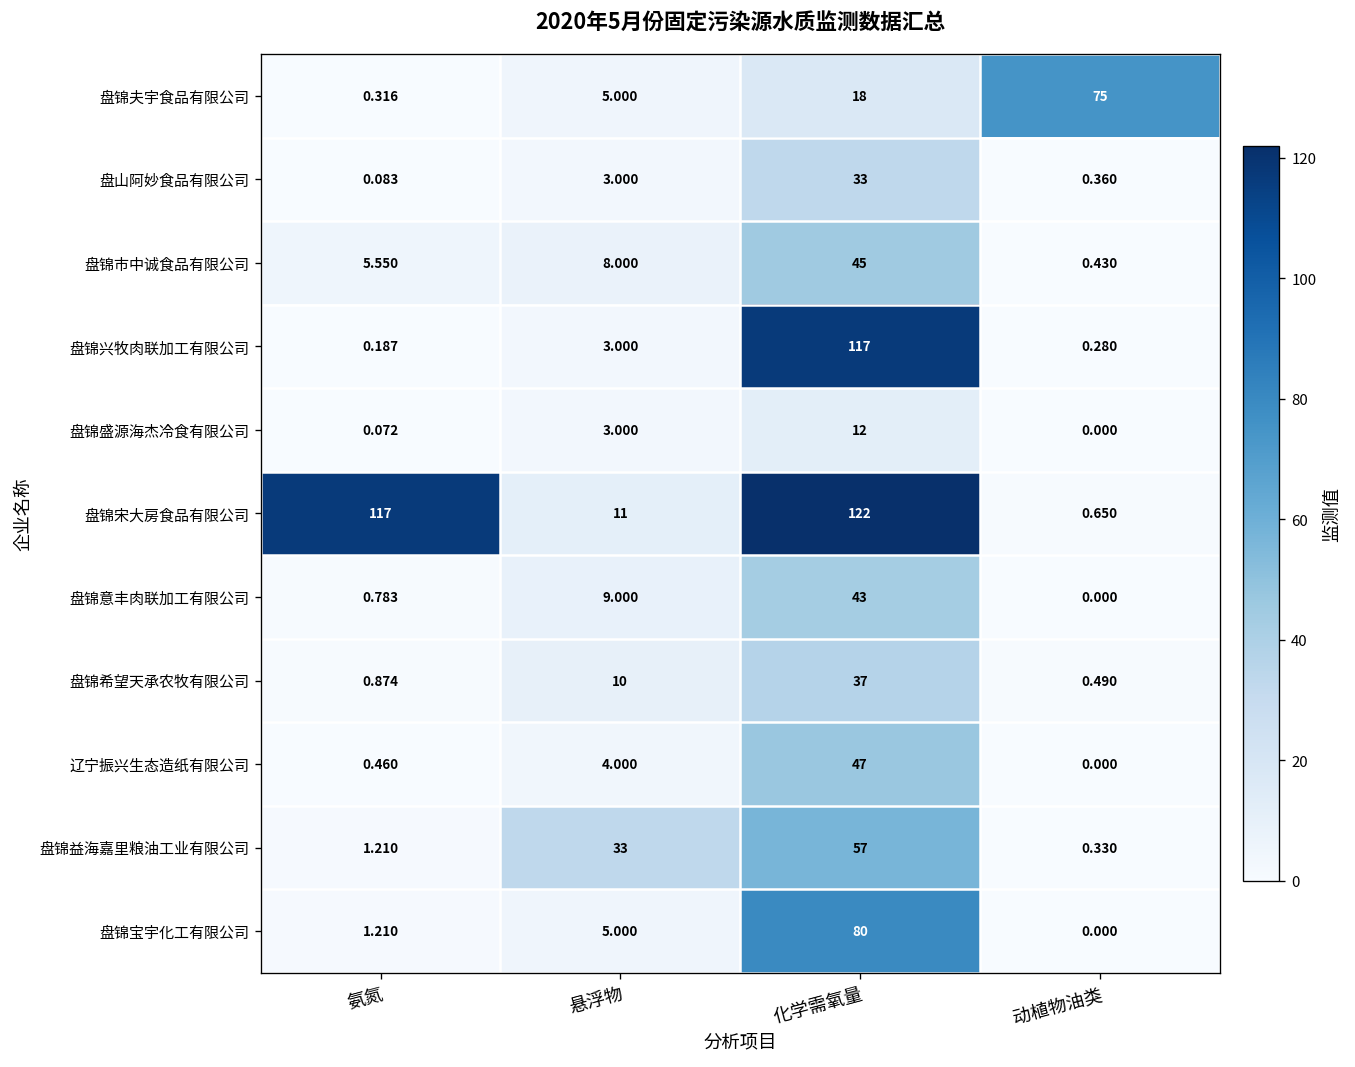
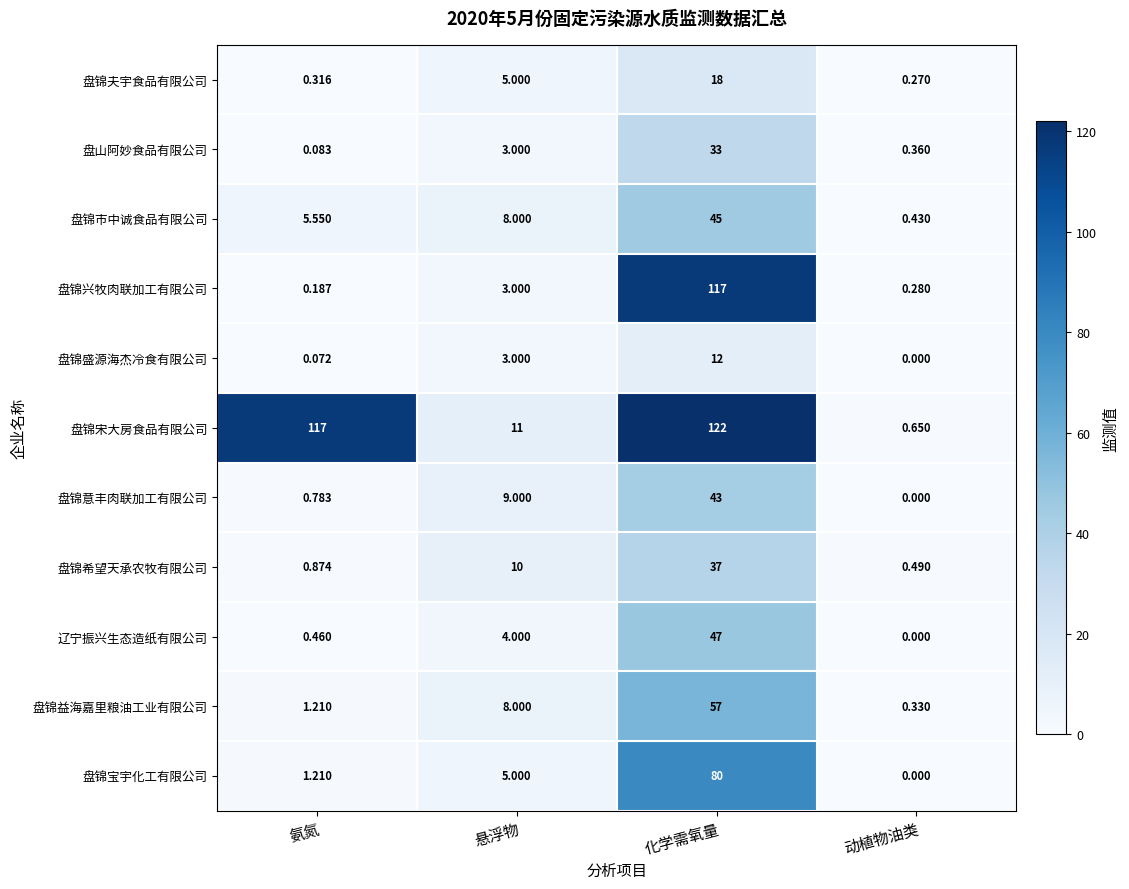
盘锦夫宇食品有限公司, 动植物油类: 75 -> 0.270
盘锦益海嘉里粮油工业有限公司, 悬浮物: 33 -> 8.000
